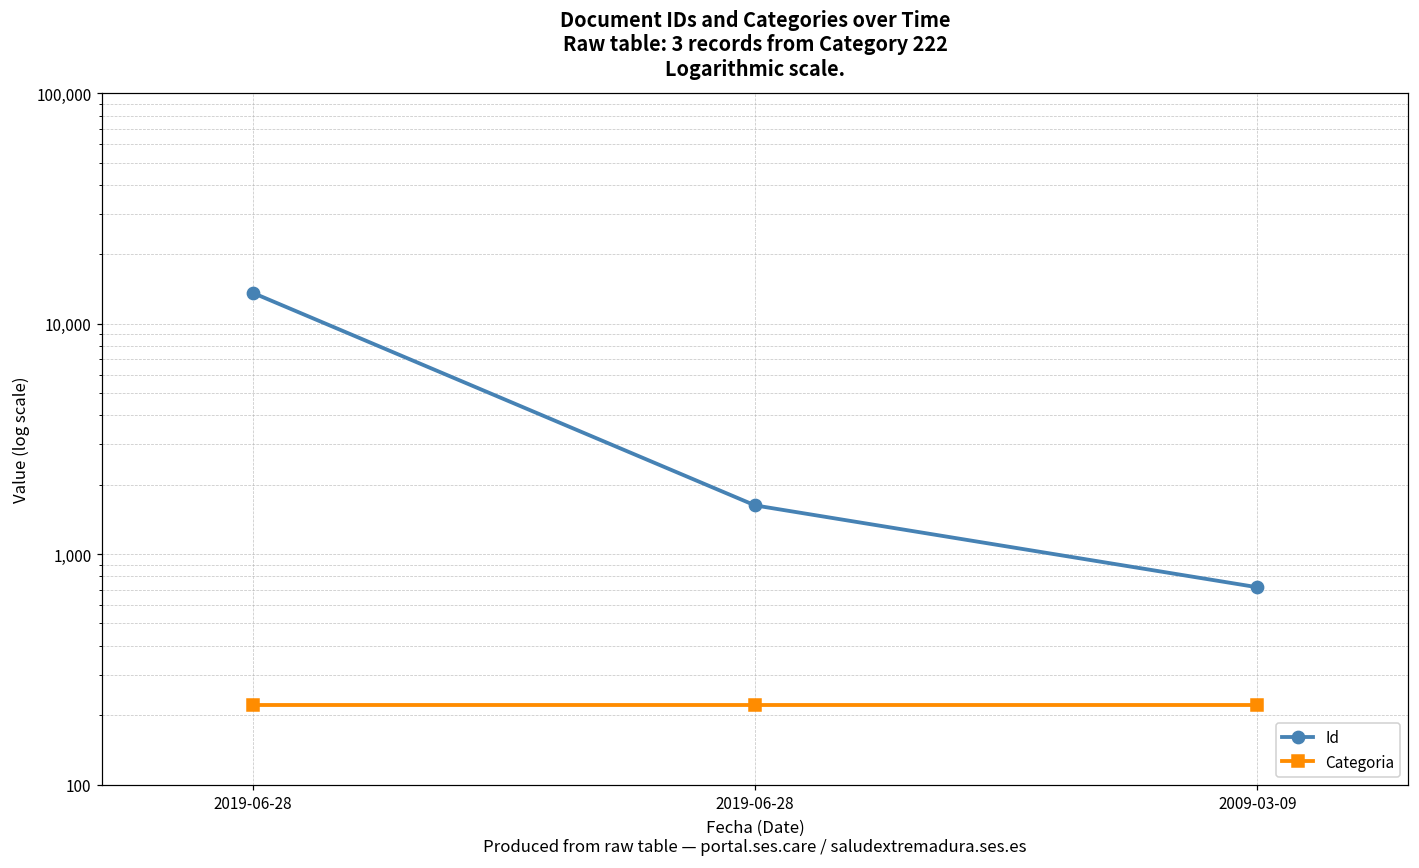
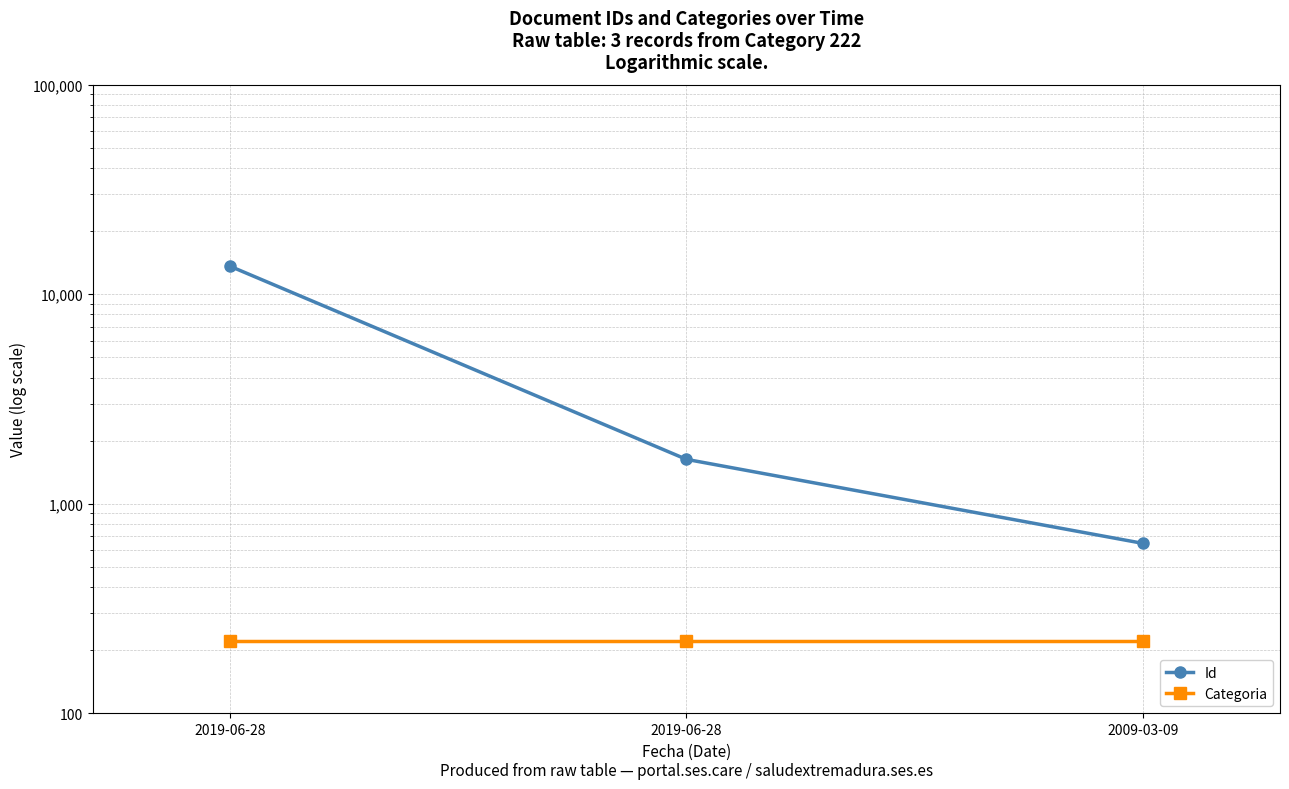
Id, 2009-03-09: 720 -> 650
